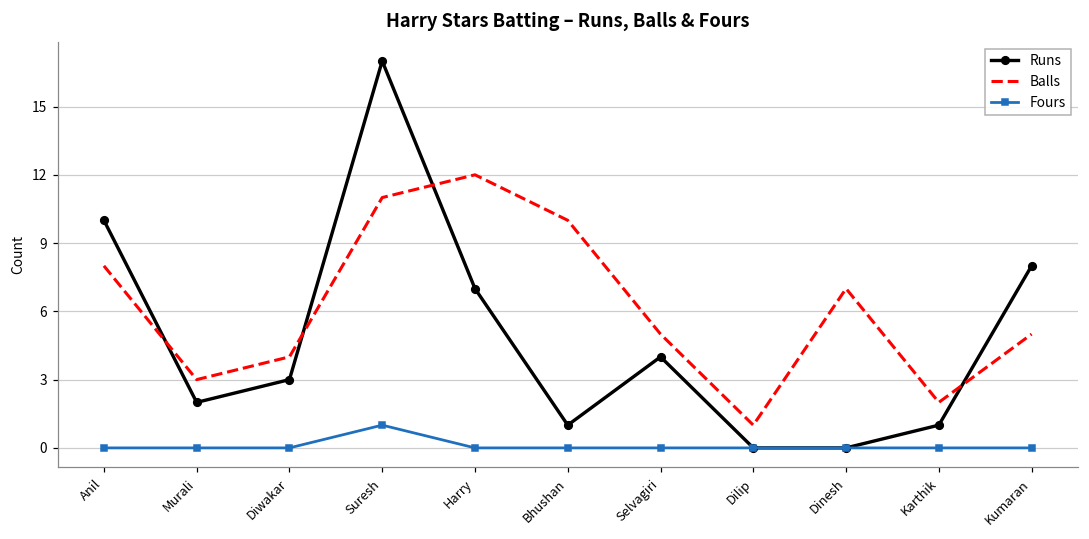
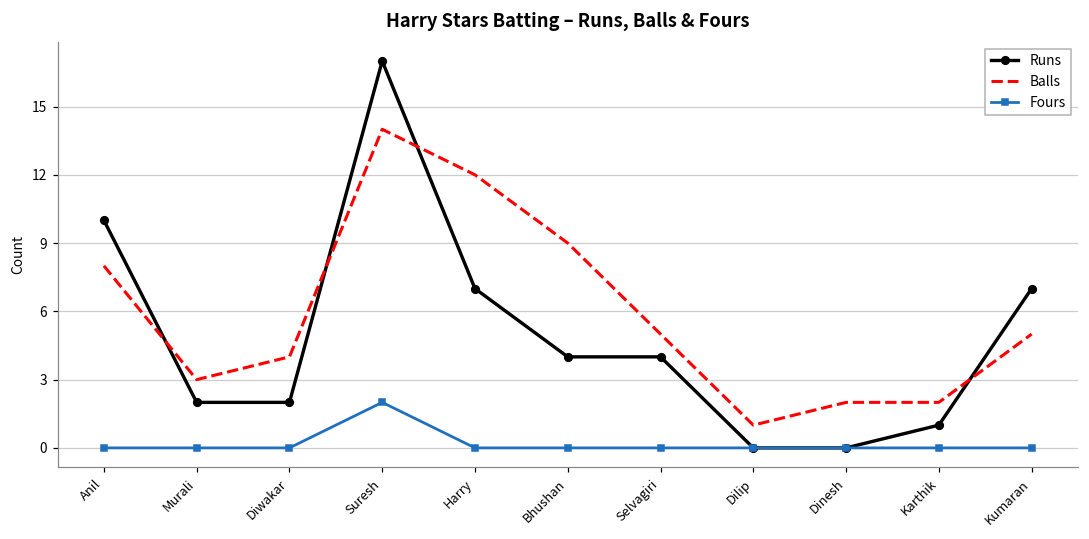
Runs, Diwakar: 3 -> 2
Balls, Suresh: 11 -> 14
Fours, Suresh: 1 -> 2
Runs, Bhushan: 1 -> 4
Balls, Bhushan: 10 -> 9
Balls, Dinesh: 7 -> 2
Runs, Kumaran: 8 -> 7
